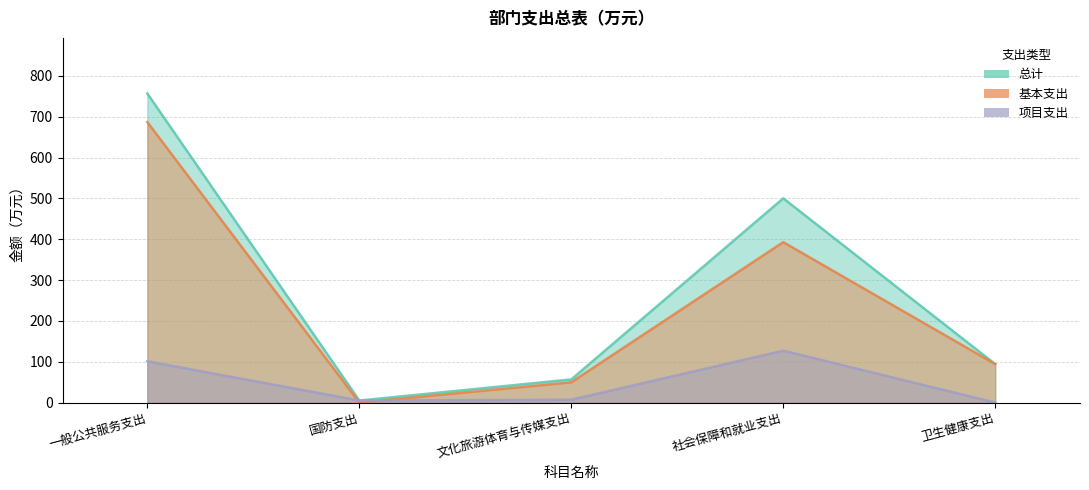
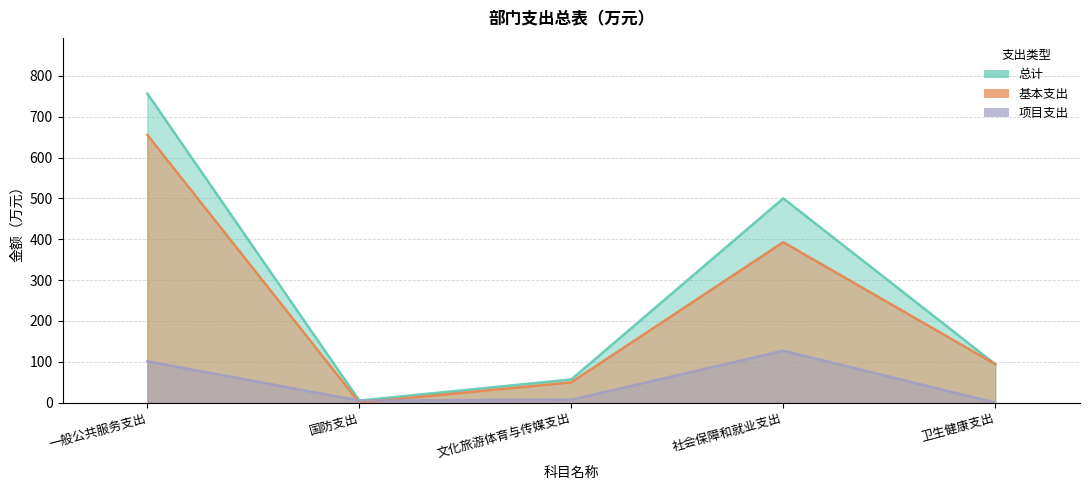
基本支出, 一般公共服务支出: 690 -> 660
